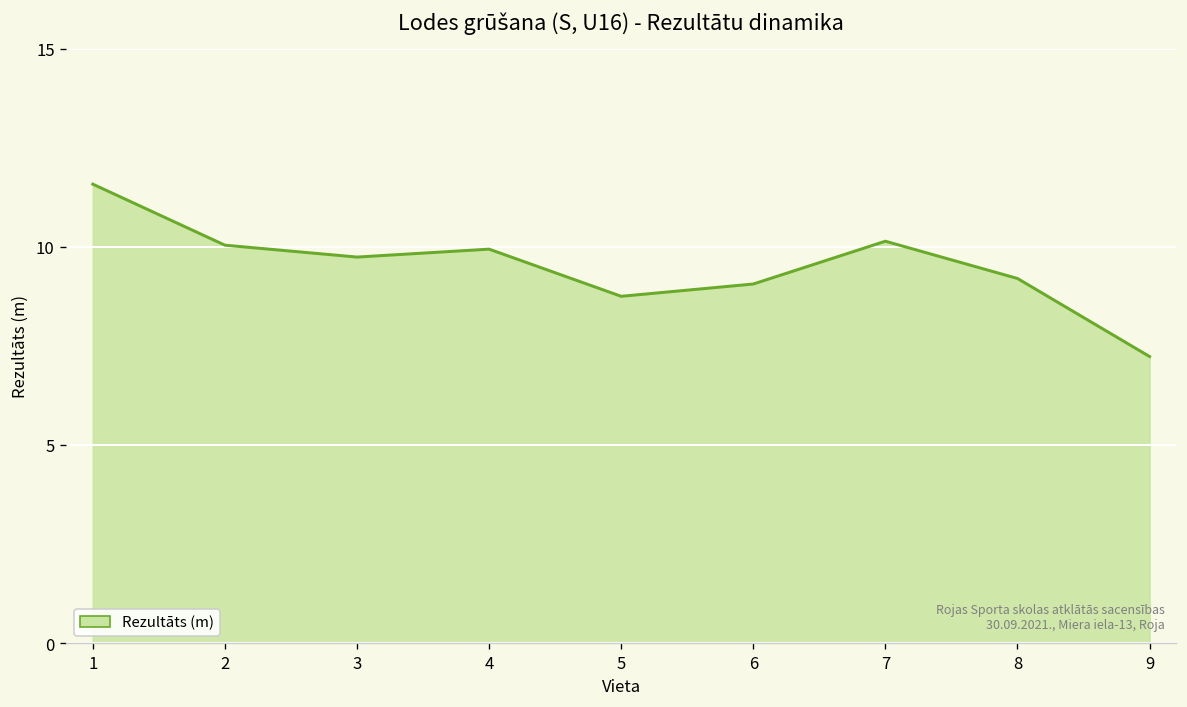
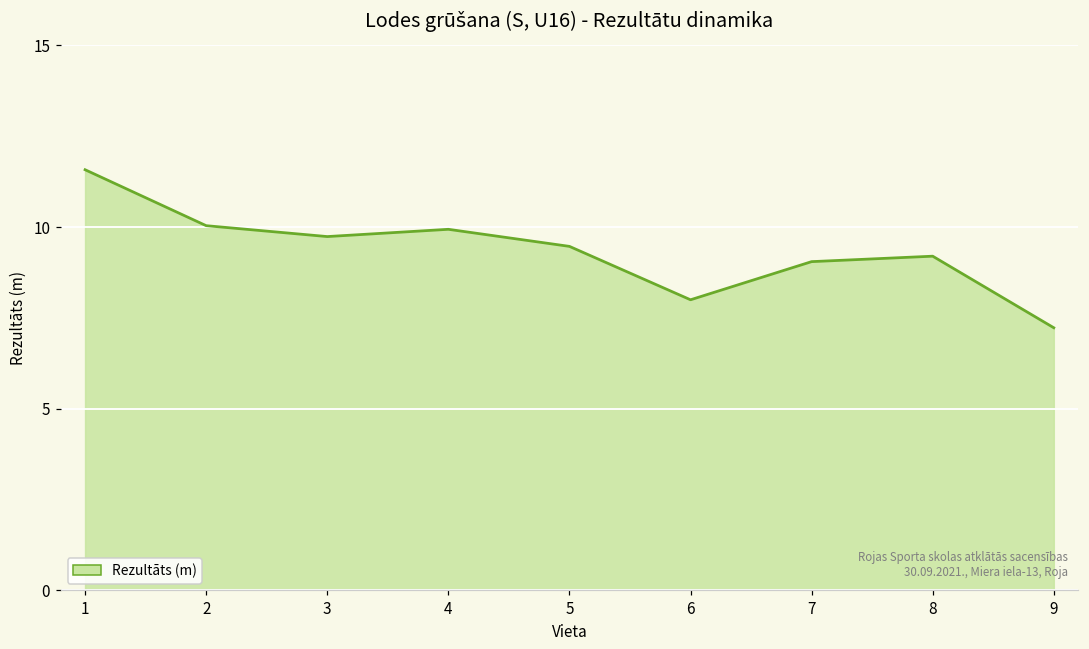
5: 8.8 -> 9.5
6: 9.1 -> 8.0
7: 10.1 -> 9.1
